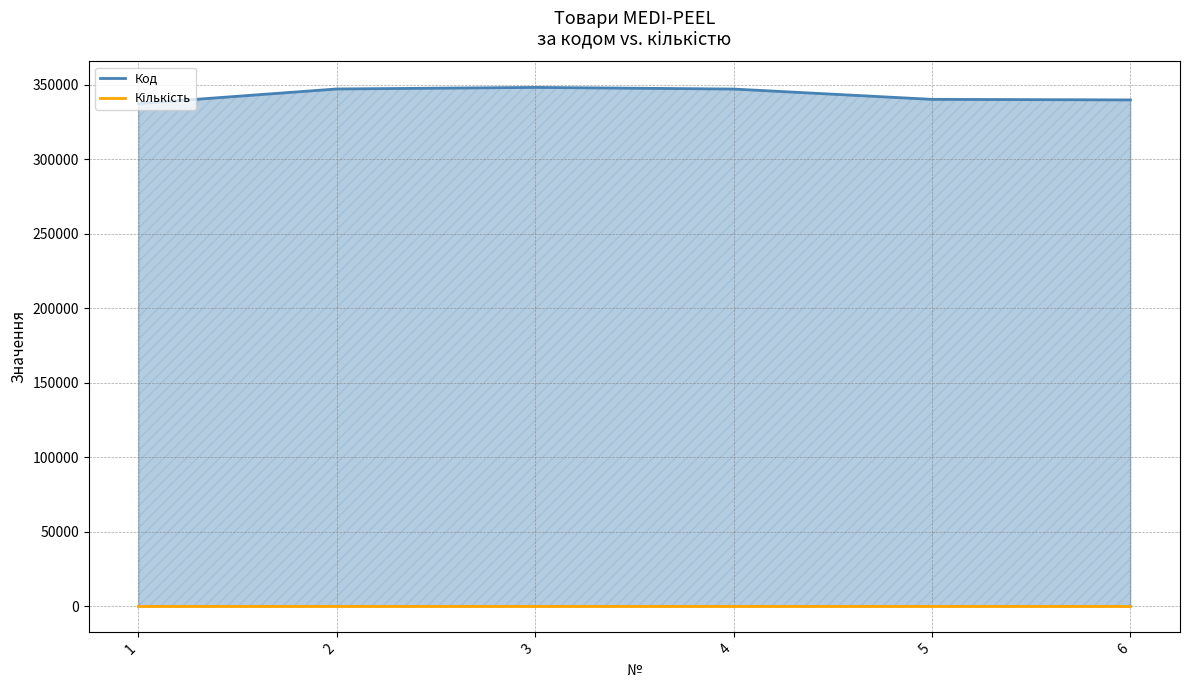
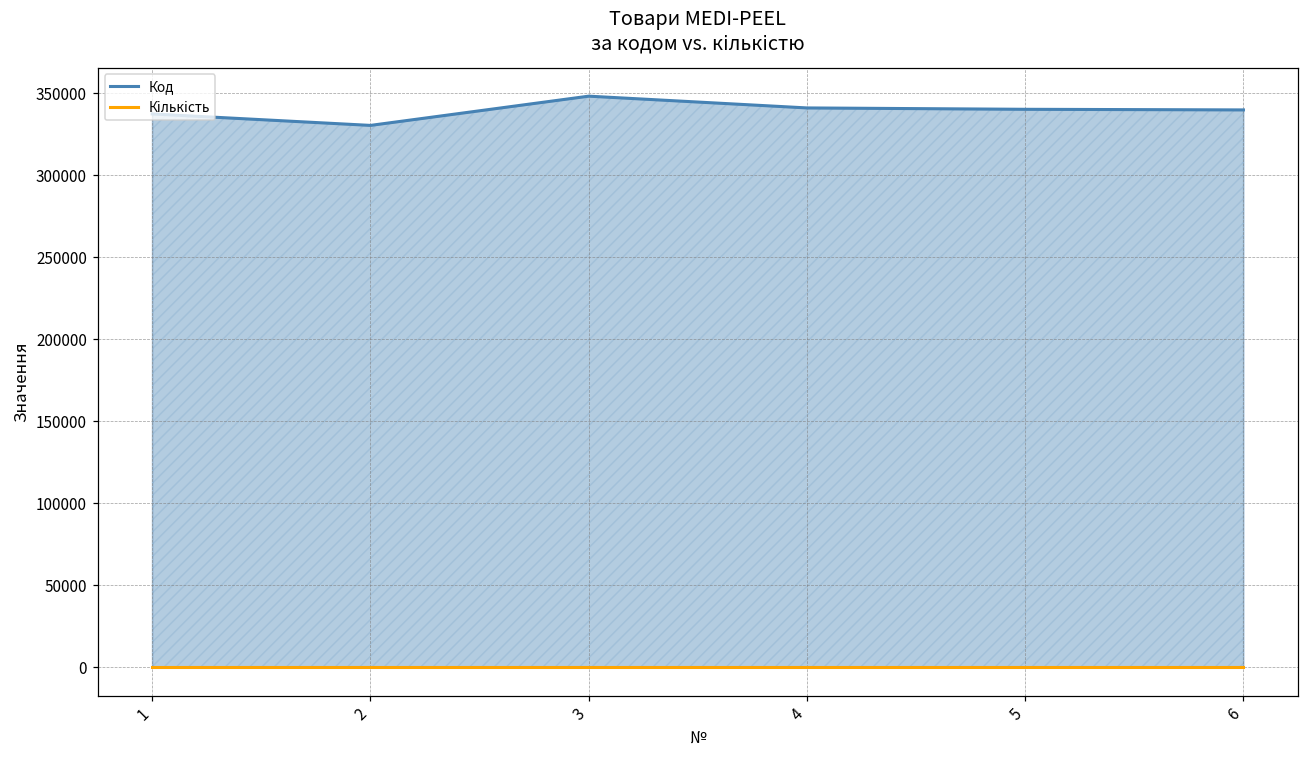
Код, 2: 347000 -> 330000
Код, 4: 347000 -> 341000
